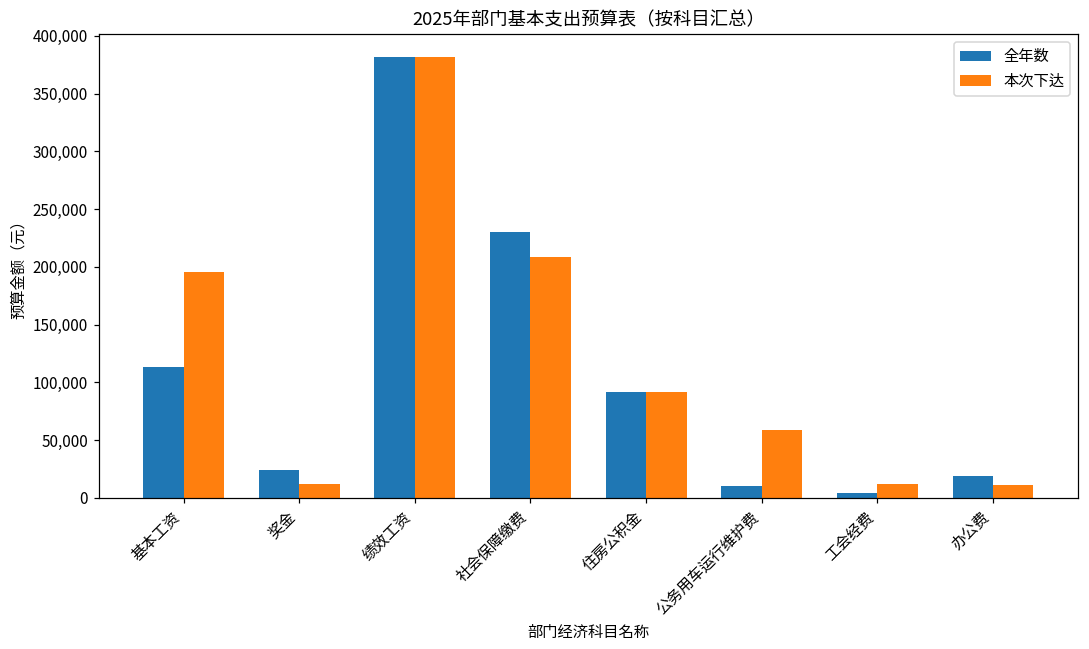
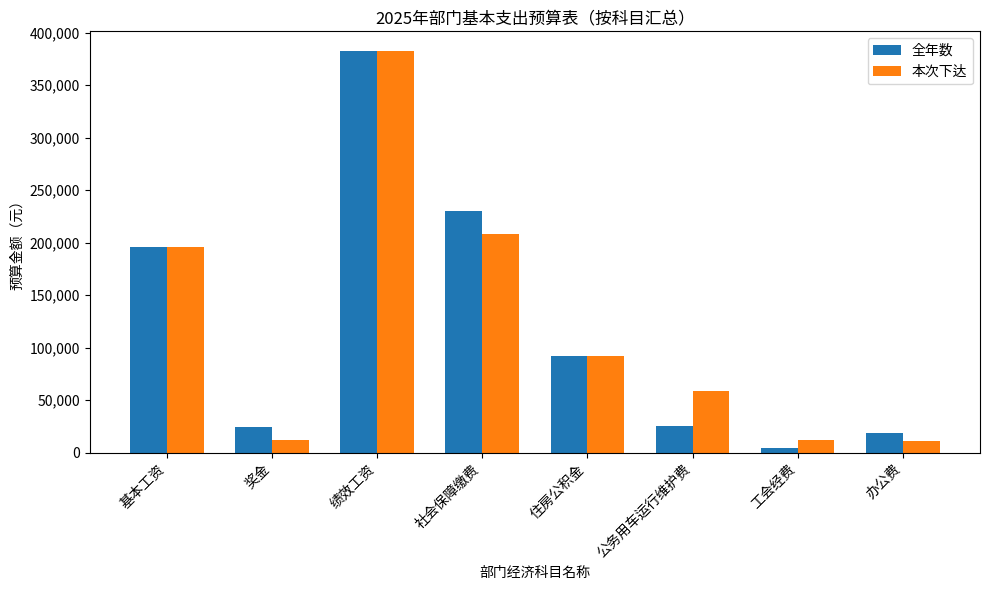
全年数, 基本工资: 114,000 -> 195,000
全年数, 公务用车运行维护费: 10,000 -> 25,000
